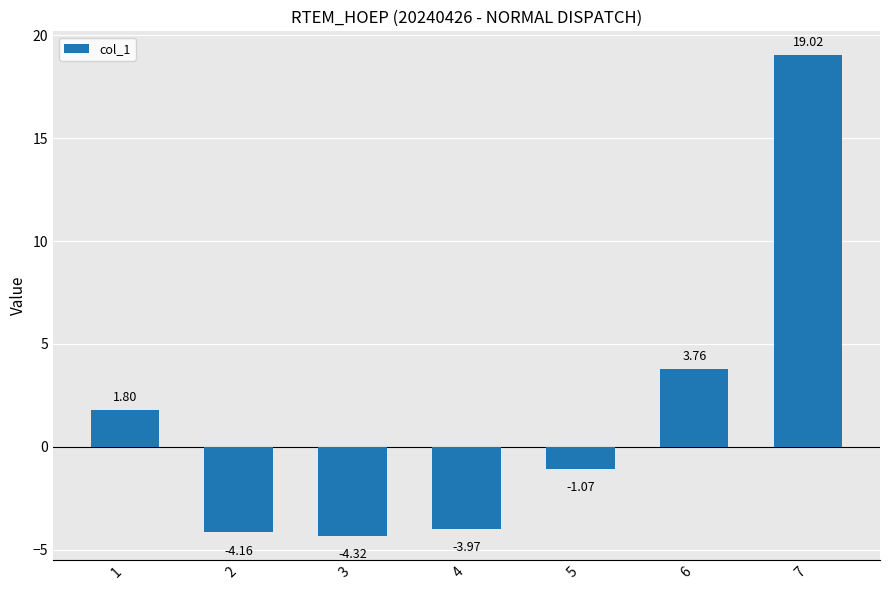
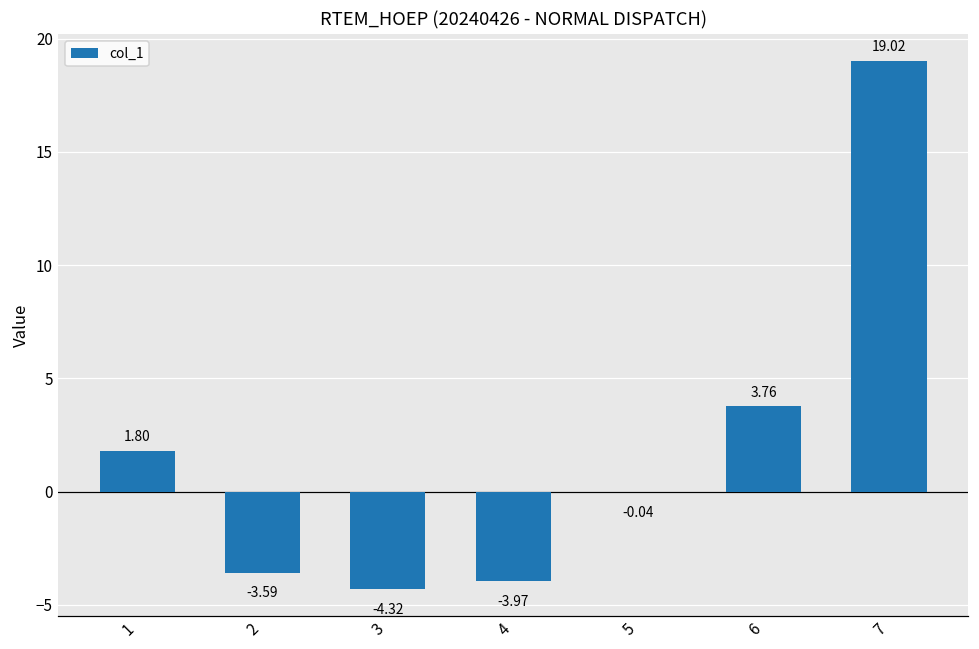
2: -4.16 -> -3.59
5: -1.07 -> -0.04
